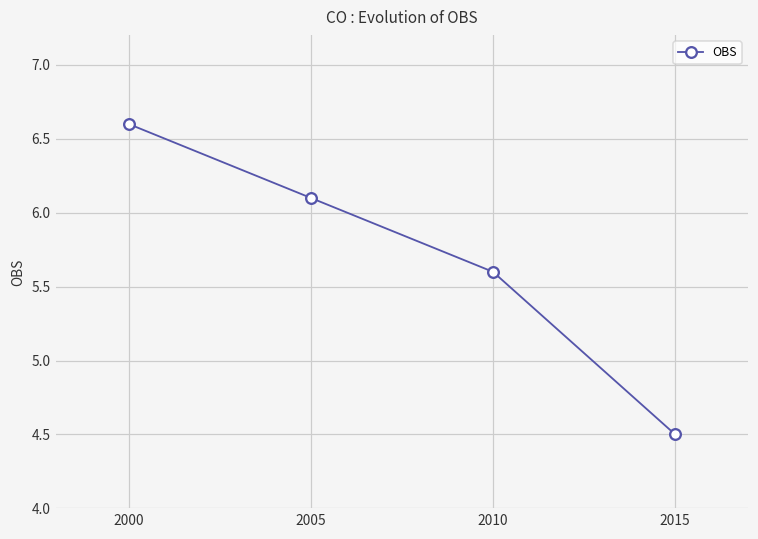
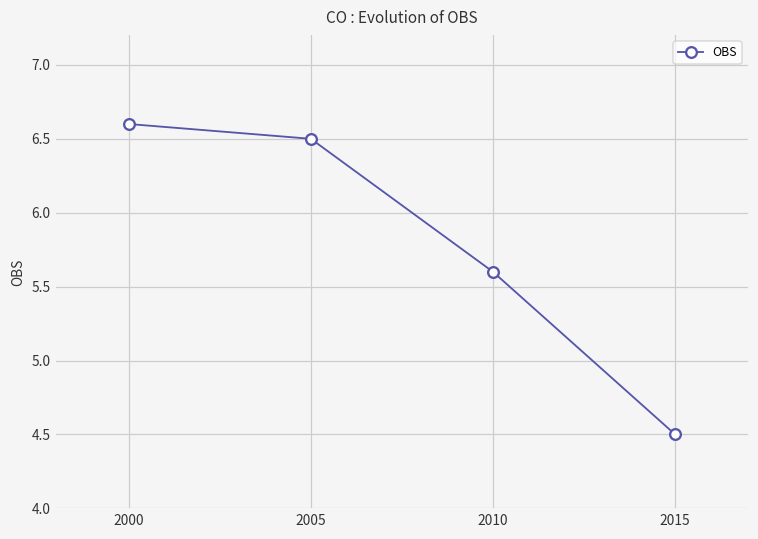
2005: 6.1 -> 6.5
